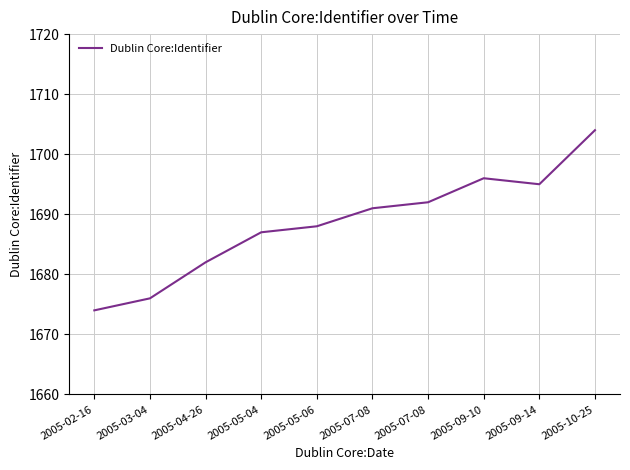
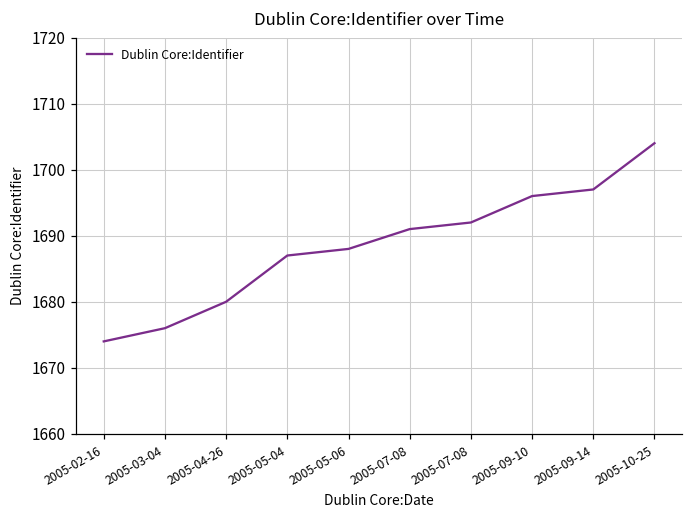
2005-04-26: 1682 -> 1680
2005-09-14: 1695 -> 1697
